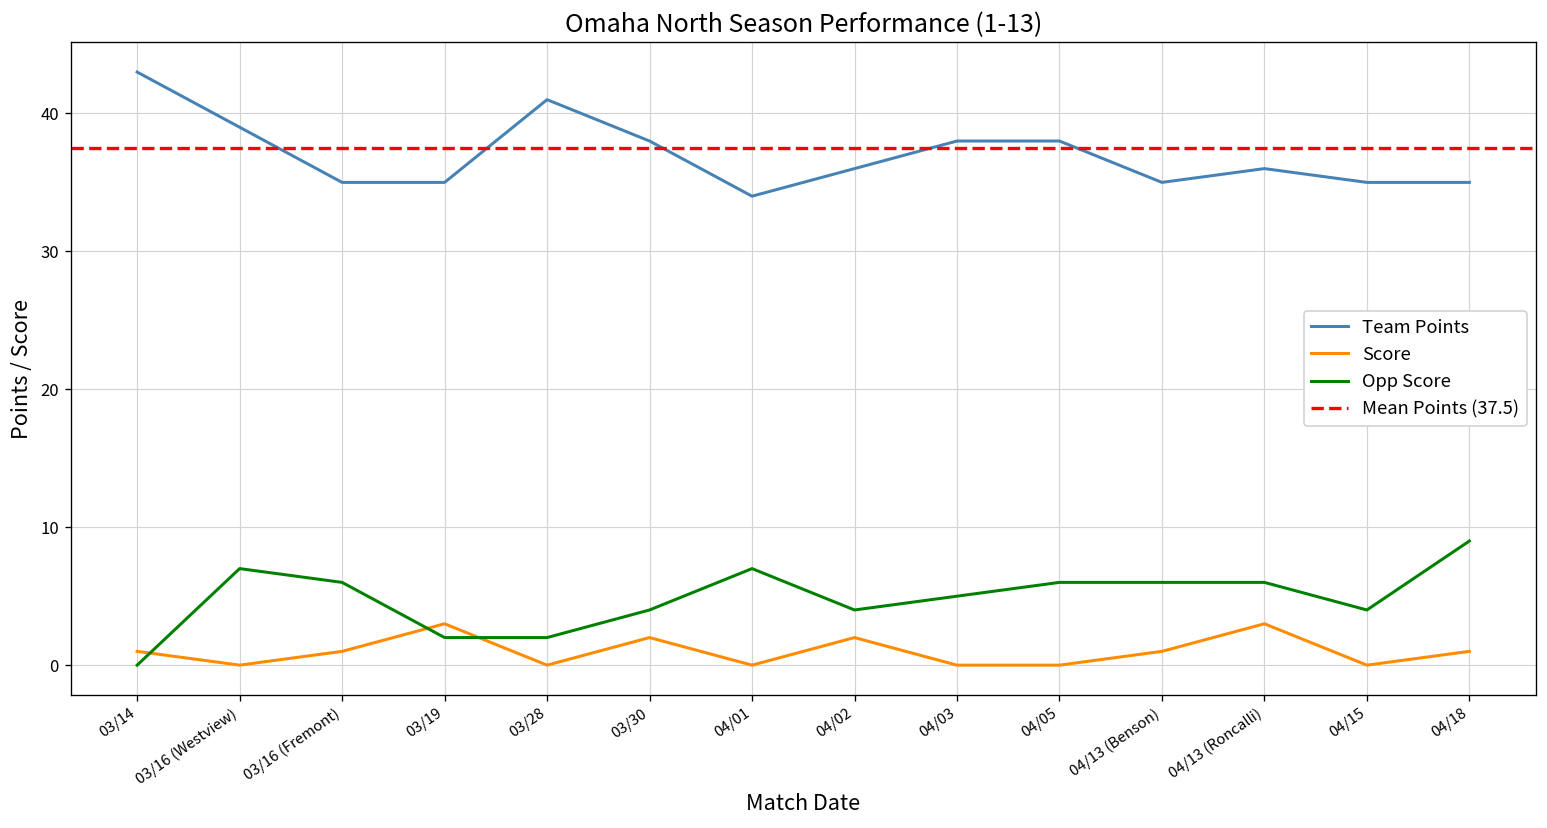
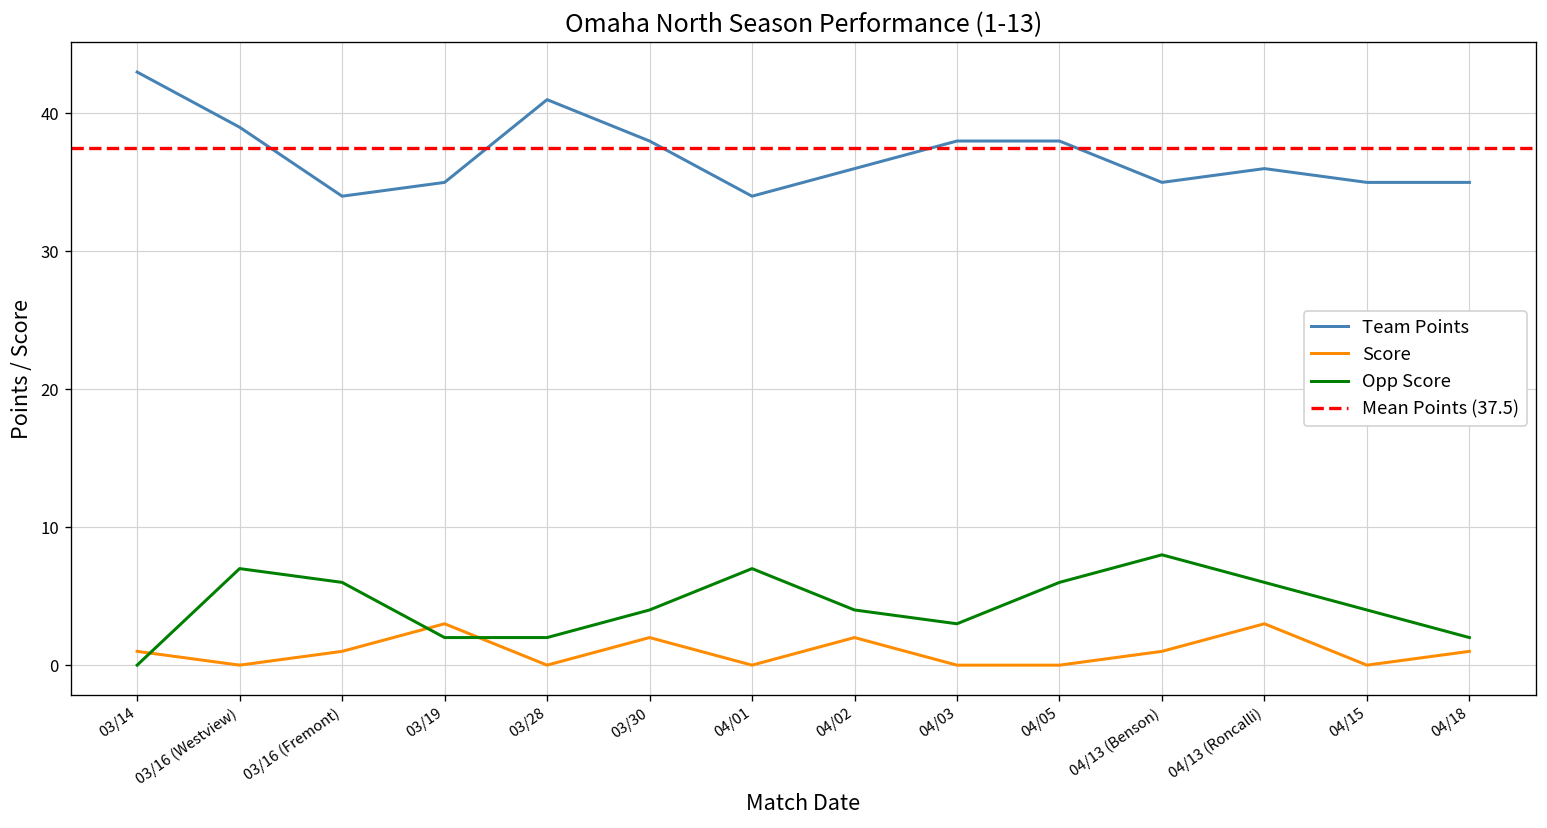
Team Points, 03/16 (Fremont): 35 -> 34
Opp Score, 04/03: 5 -> 3
Opp Score, 04/13 (Benson): 6 -> 8
Opp Score, 04/18: 9 -> 2
